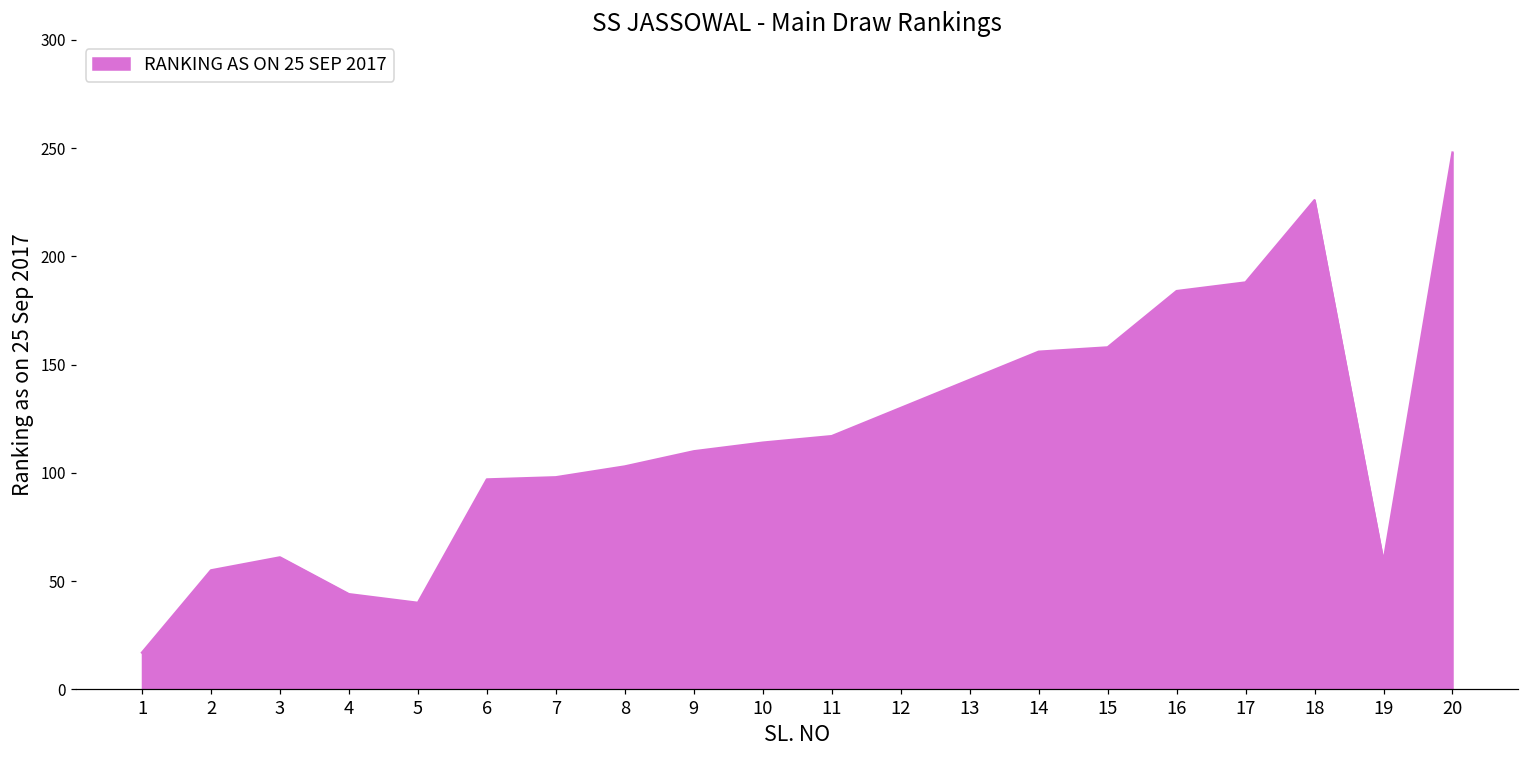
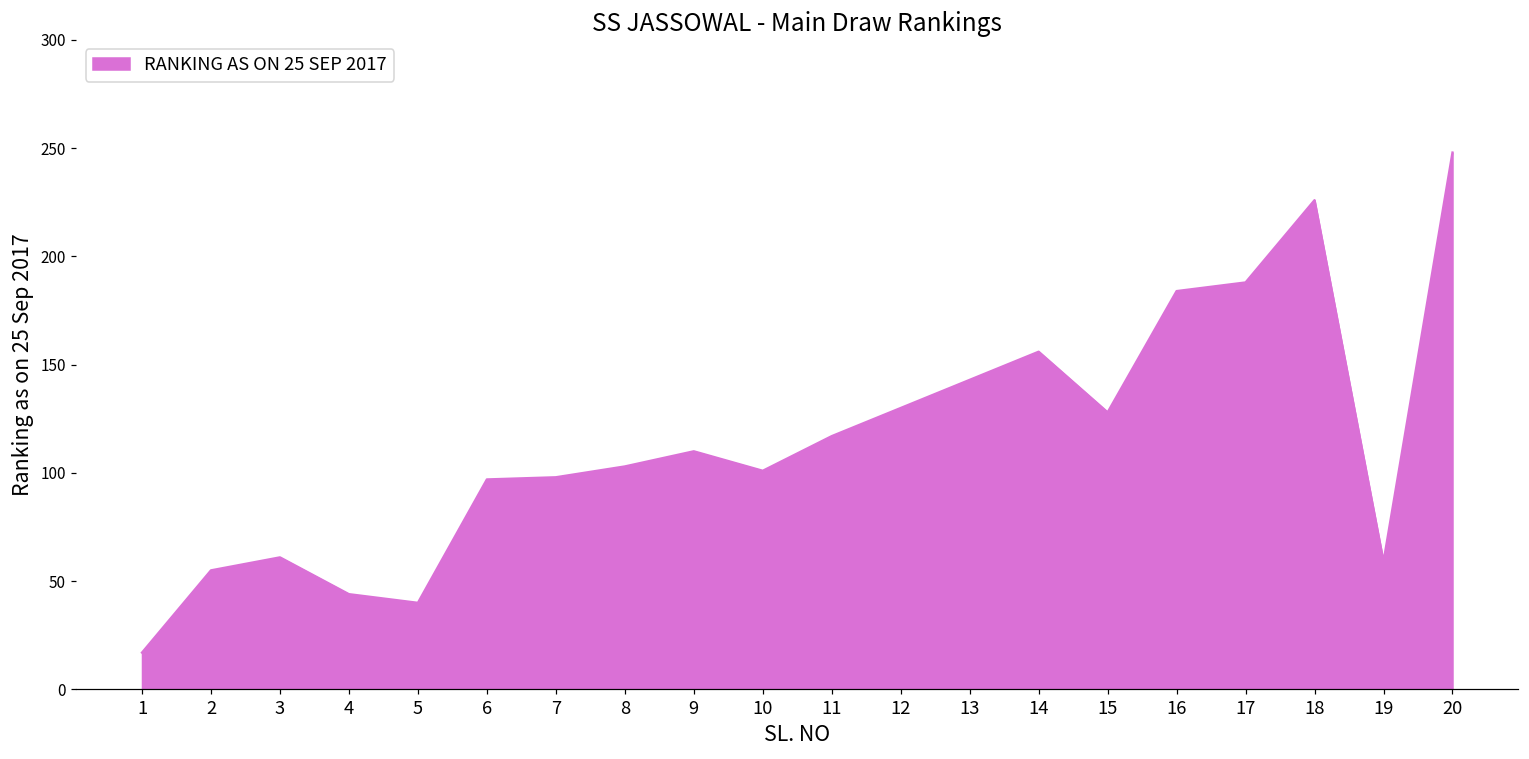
10: 114 -> 101
15: 158 -> 128
